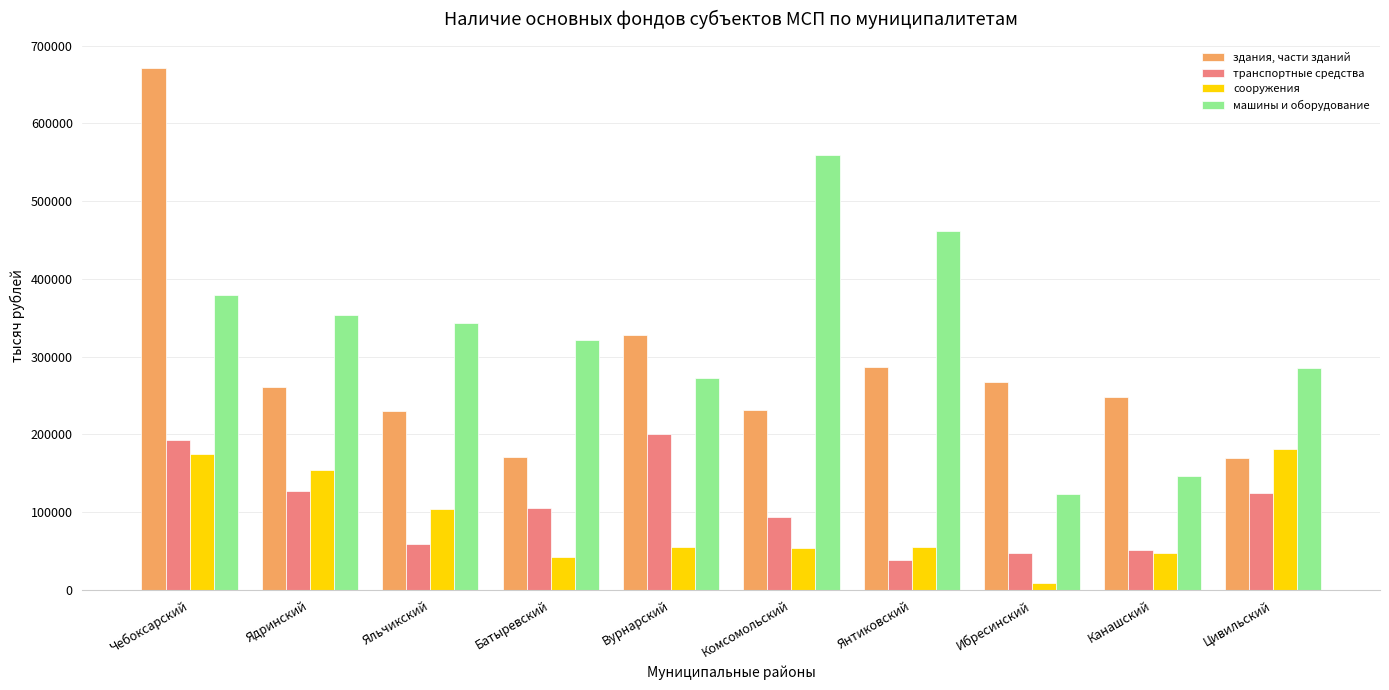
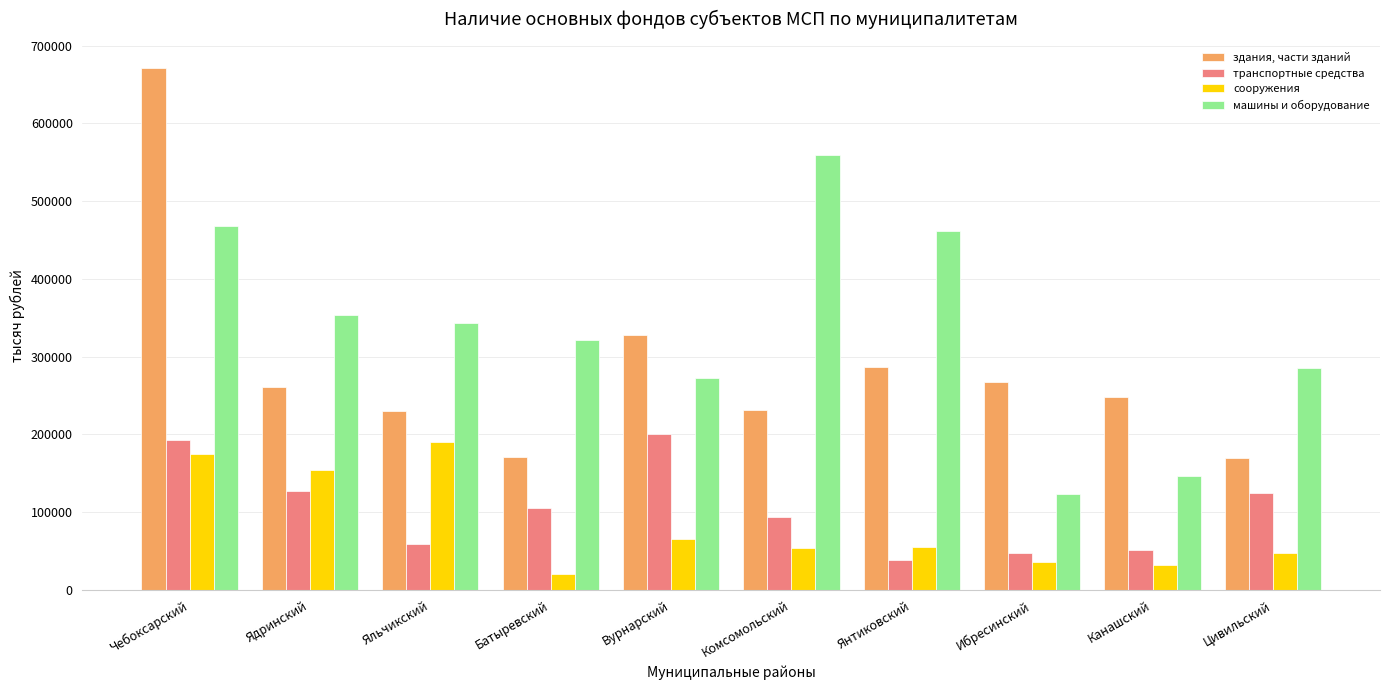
машины и оборудование, Чебоксарский: 380000 -> 470000
сооружения, Яльчикский: 100000 -> 190000
сооружения, Батыревский: 40000 -> 20000
сооружения, Вурнарский: 60000 -> 70000
сооружения, Ибресинский: 10000 -> 40000
сооружения, Канашский: 50000 -> 30000
сооружения, Цивильский: 180000 -> 50000
